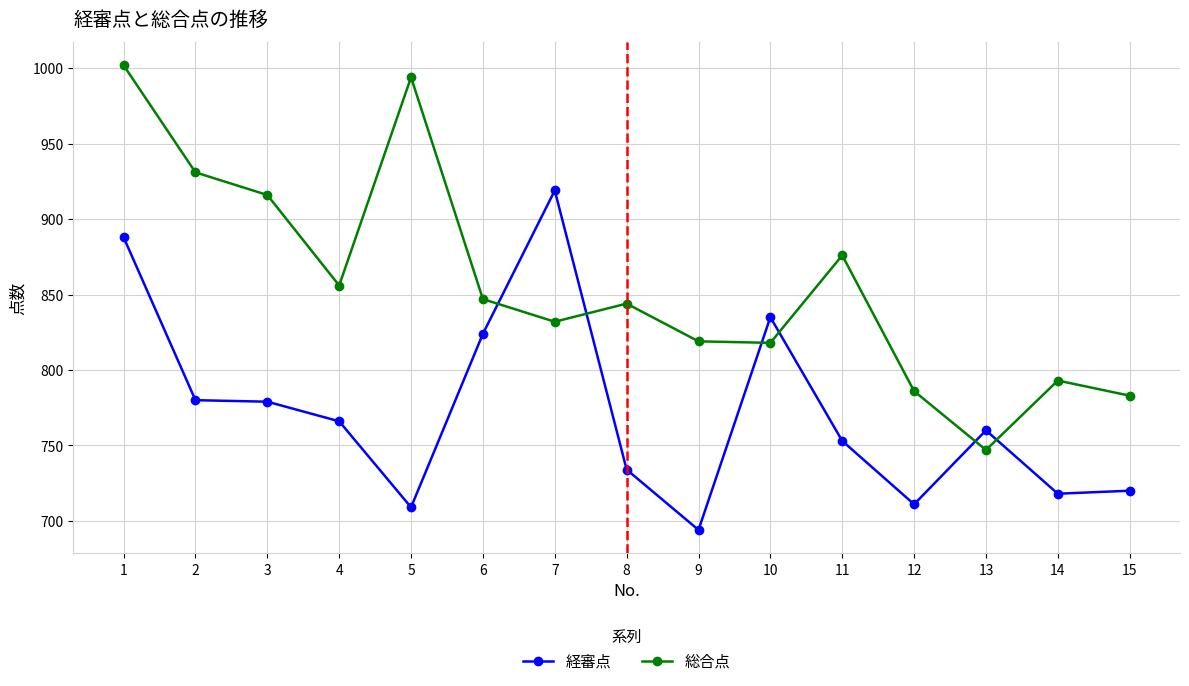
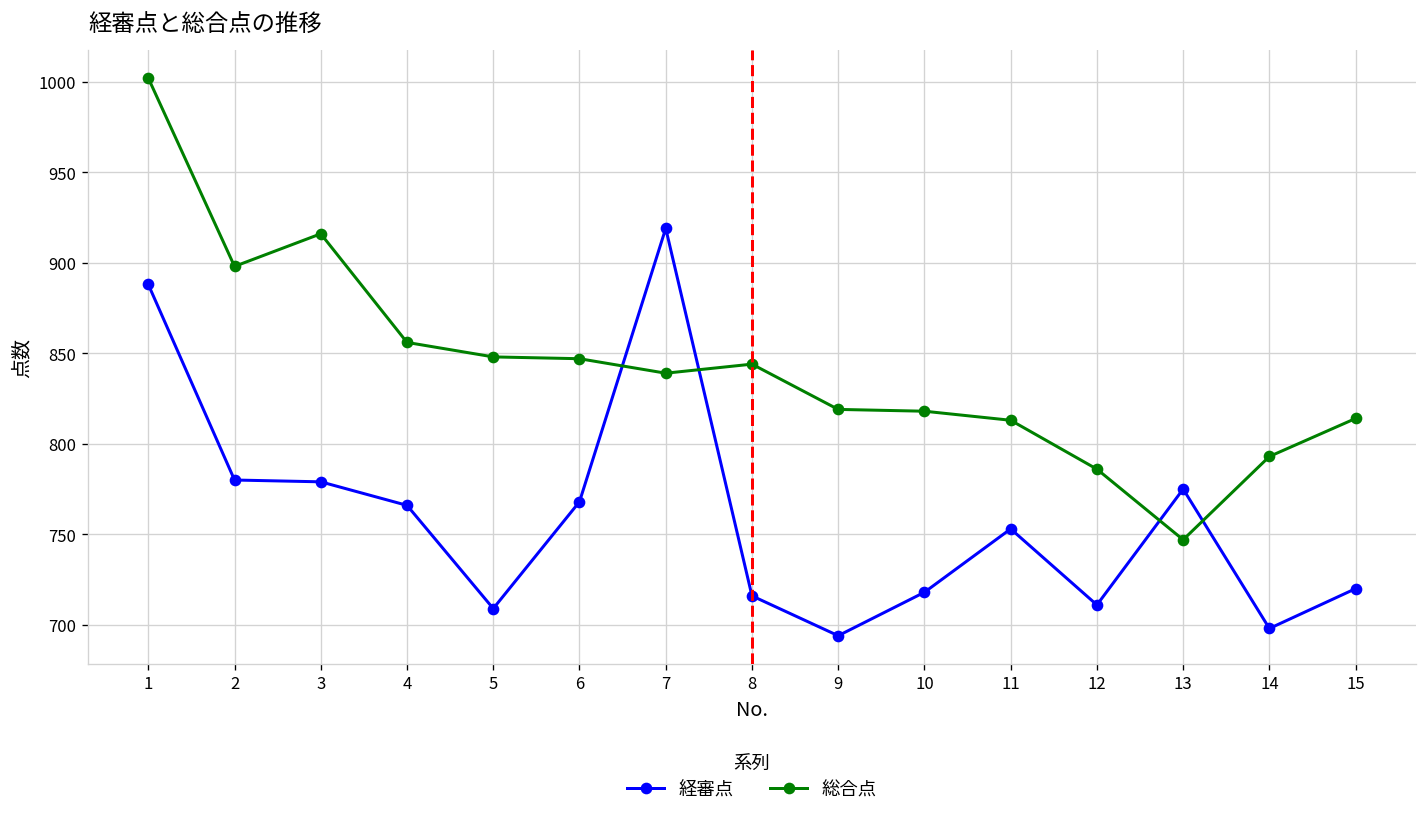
総合点, 2: 931 -> 898
総合点, 5: 994 -> 848
経審点, 6: 824 -> 768
総合点, 7: 832 -> 839
経審点, 8: 734 -> 716
経審点, 10: 835 -> 718
総合点, 11: 876 -> 813
経審点, 13: 760 -> 775
経審点, 14: 718 -> 698
総合点, 15: 783 -> 814
